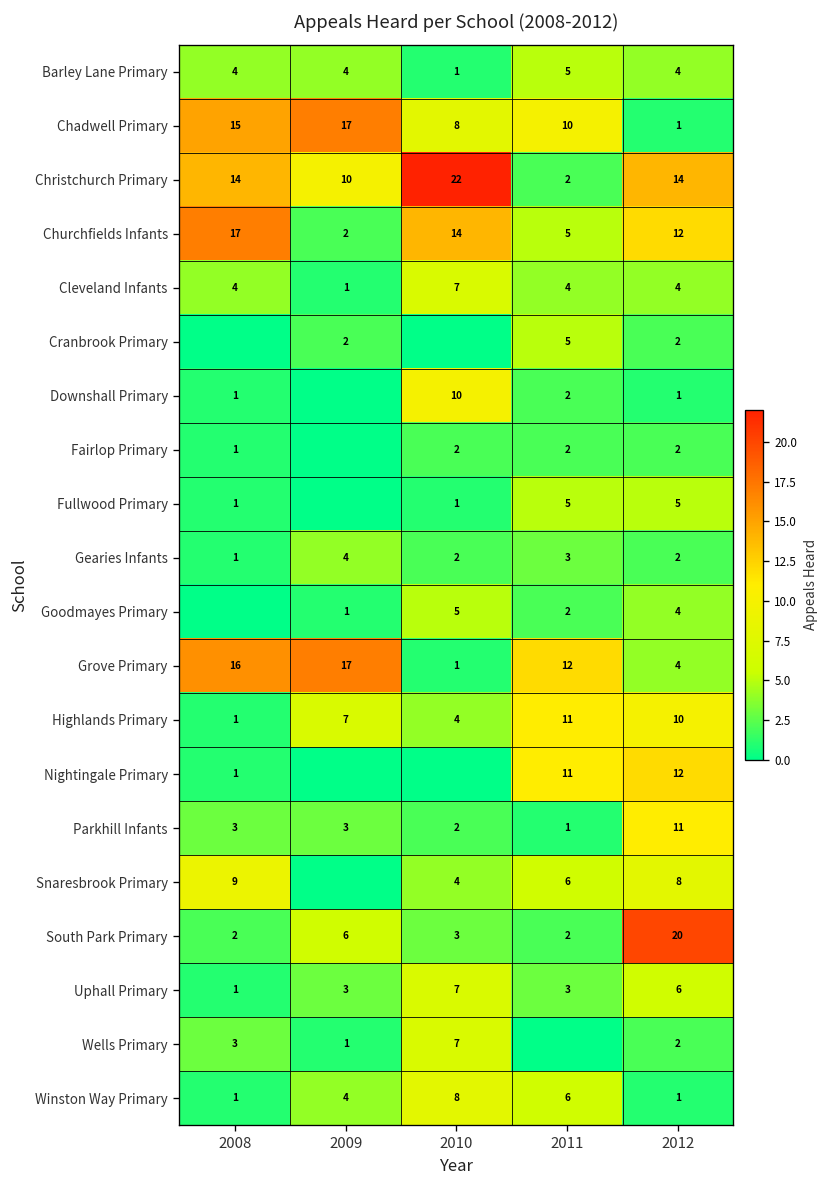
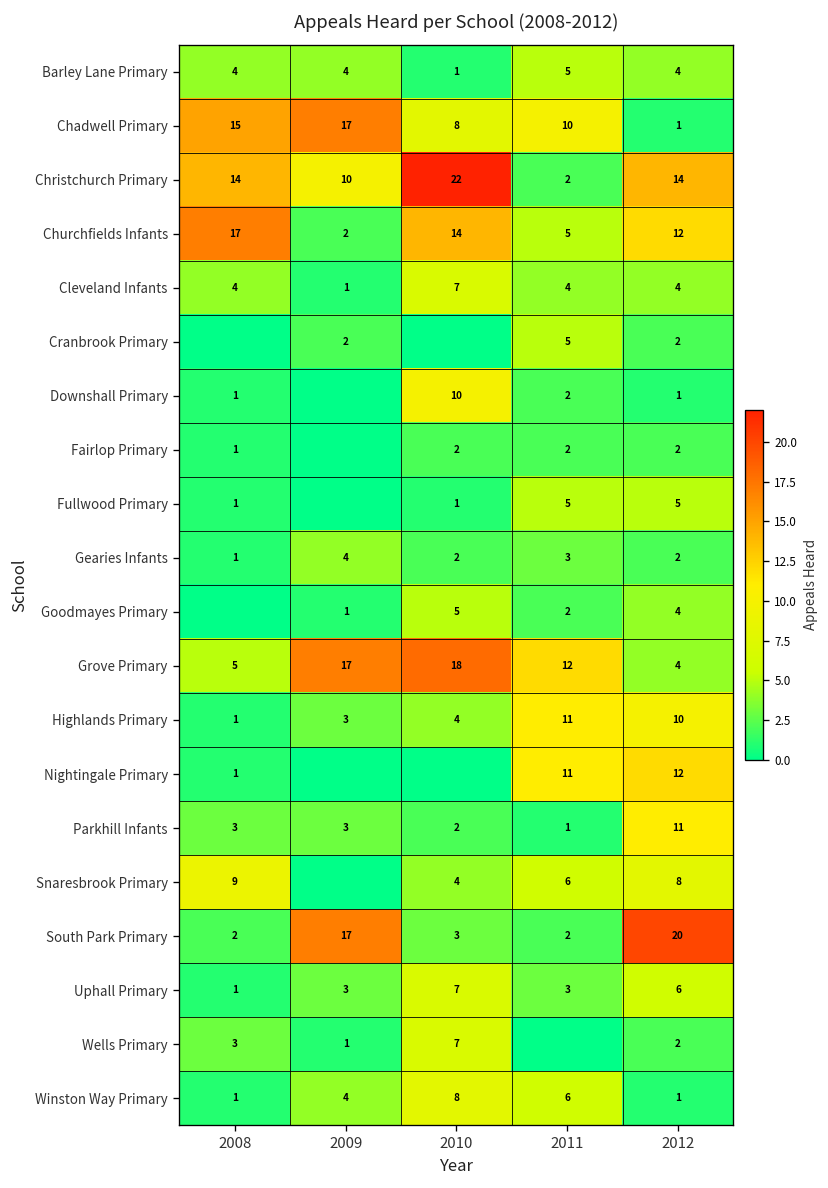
Grove Primary, 2008: 16 -> 5
Grove Primary, 2010: 1 -> 18
Highlands Primary, 2009: 7 -> 3
South Park Primary, 2009: 6 -> 17
